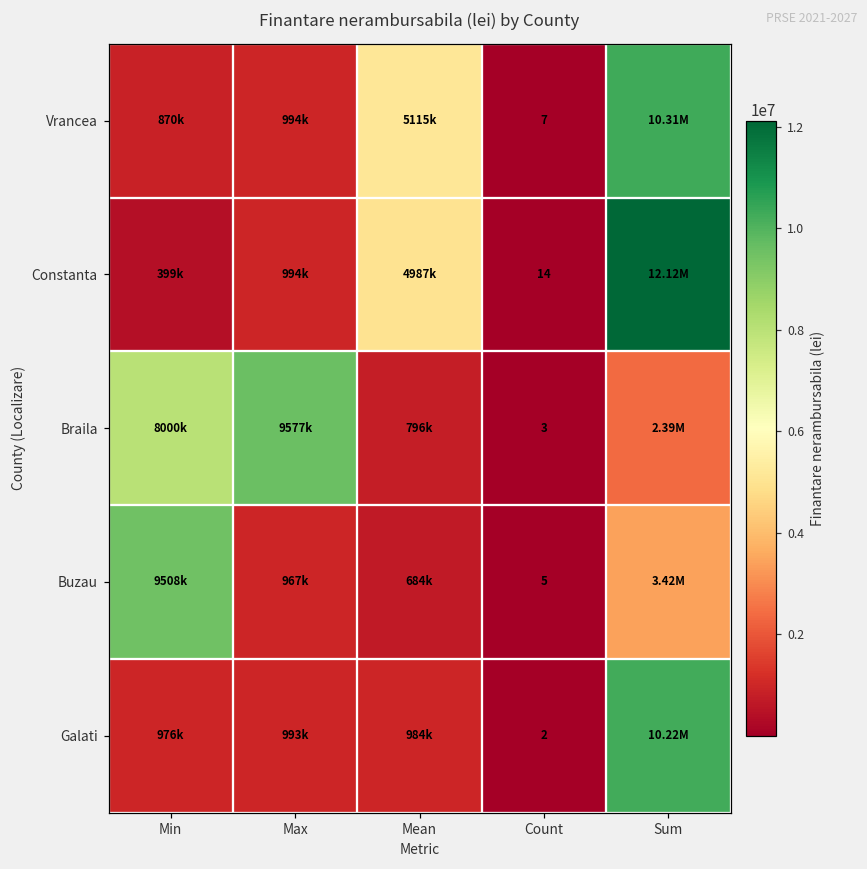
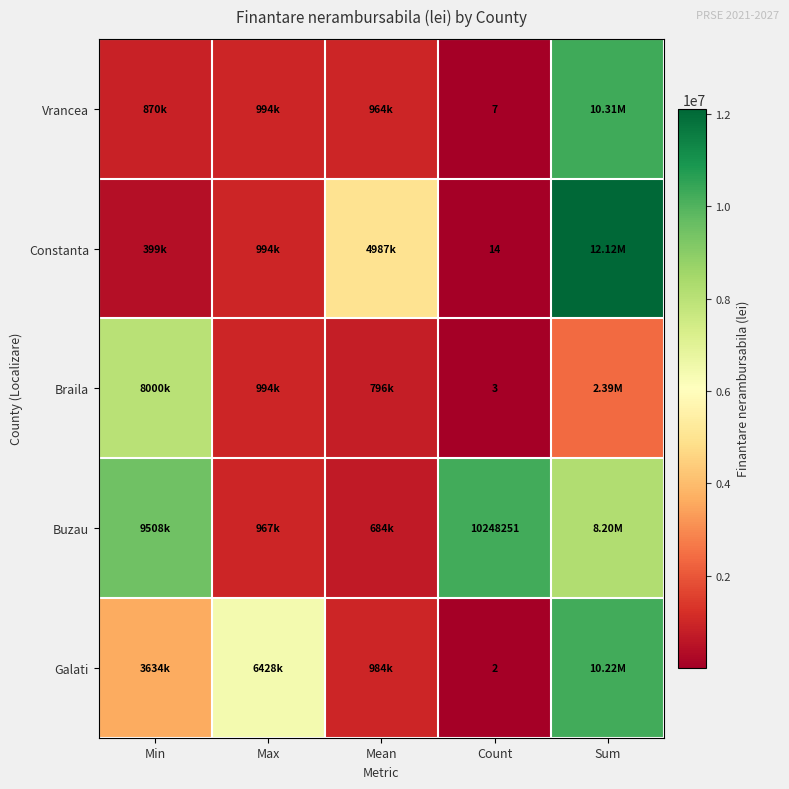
Vrancea, Mean: 5115k -> 964k
Braila, Max: 9577k -> 994k
Buzau, Count: 5 -> 10248251
Buzau, Sum: 3.42M -> 8.20M
Galati, Min: 976k -> 3634k
Galati, Max: 993k -> 6428k
